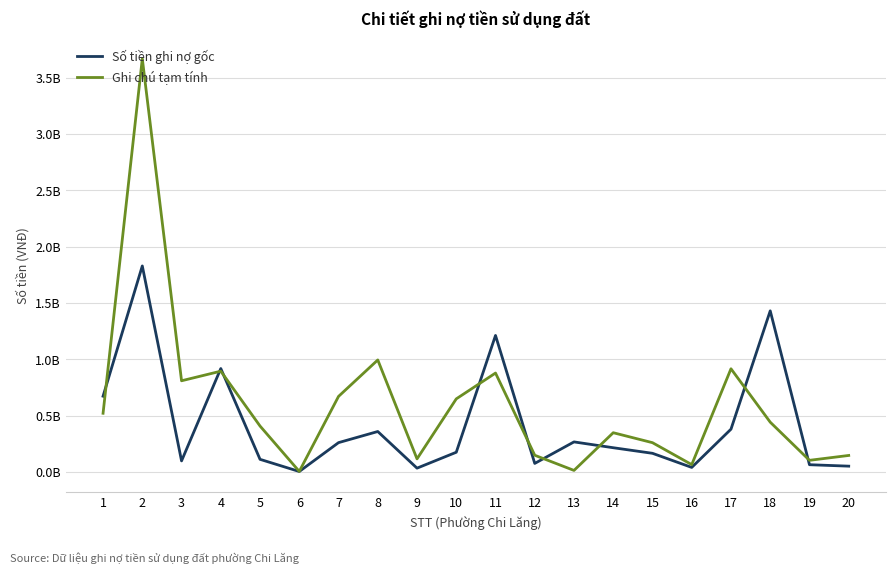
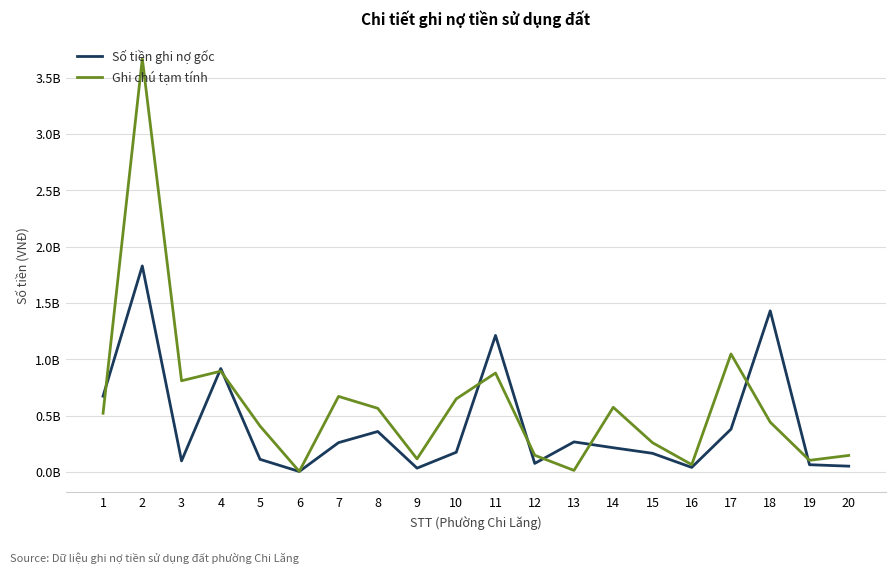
Ghi chú tạm tính, 8: 990000000 -> 560000000
Ghi chú tạm tính, 14: 350000000 -> 570000000
Ghi chú tạm tính, 17: 920000000 -> 1050000000
